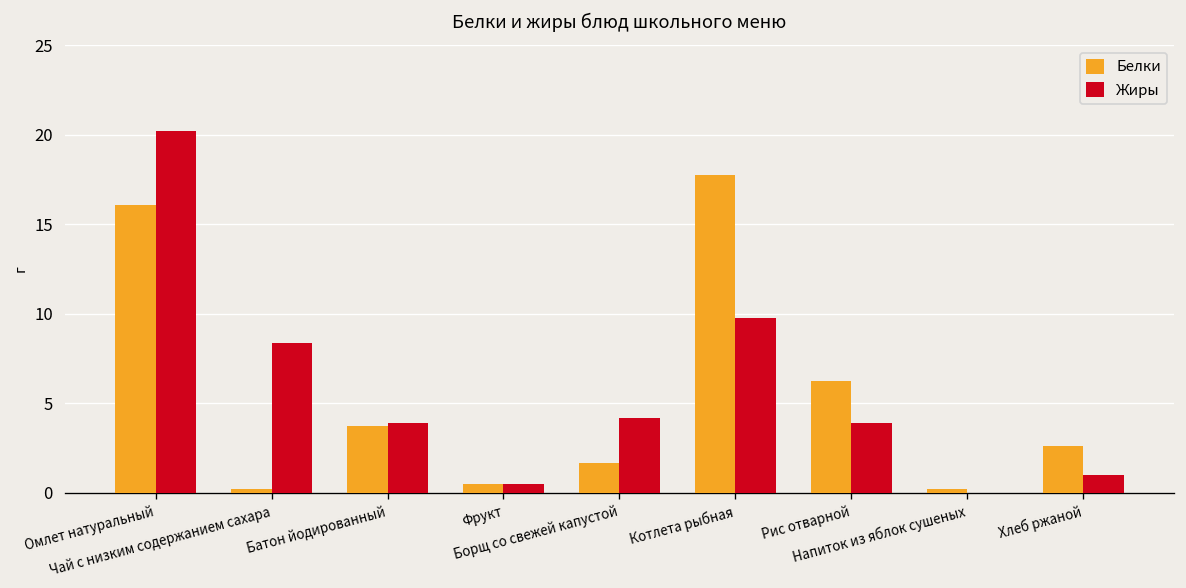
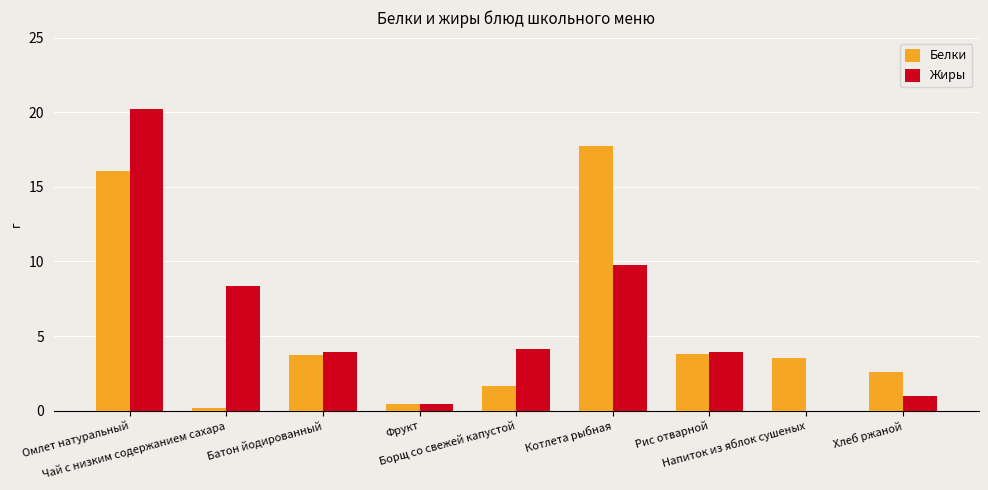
Белки, Рис отварной: 6.2 -> 3.8
Белки, Напиток из яблок сушеных: 0.2 -> 3.6
